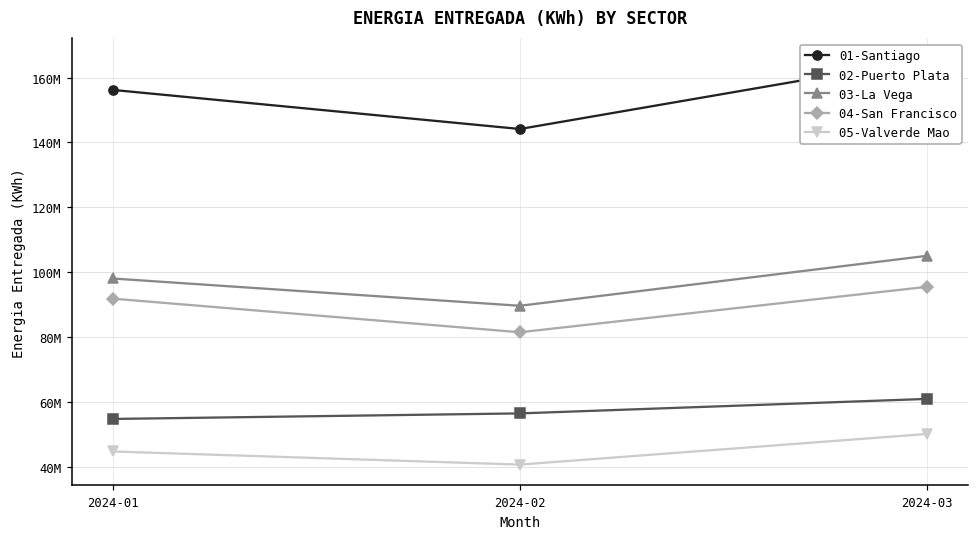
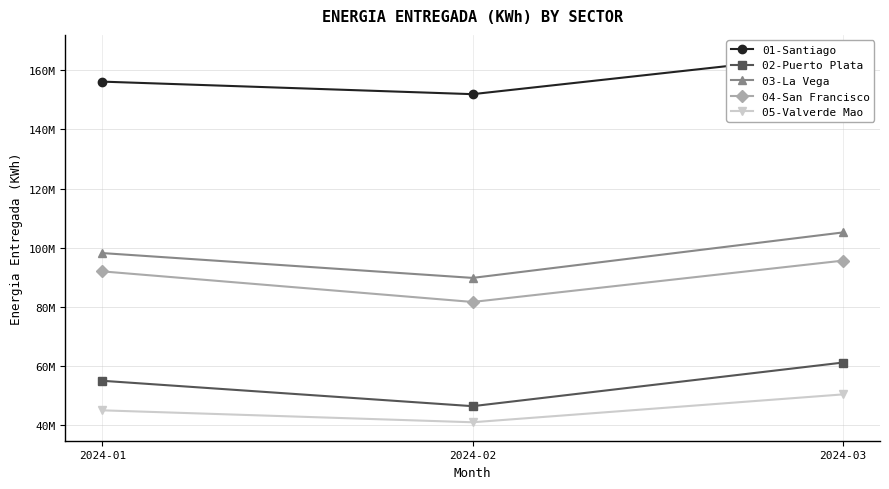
01-Santiago, 2024-02: 144000000 -> 152000000
02-Puerto Plata, 2024-02: 57000000 -> 46000000
